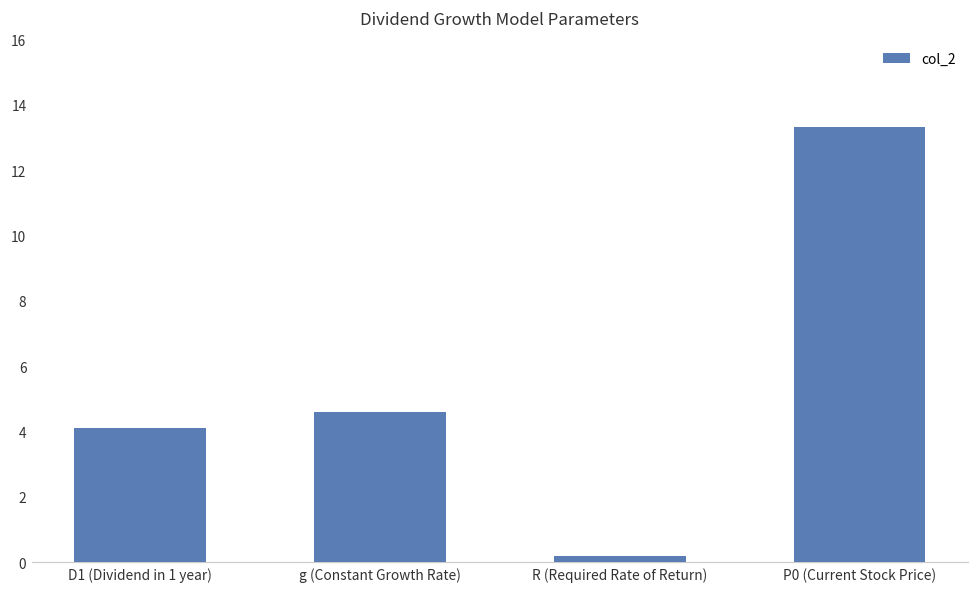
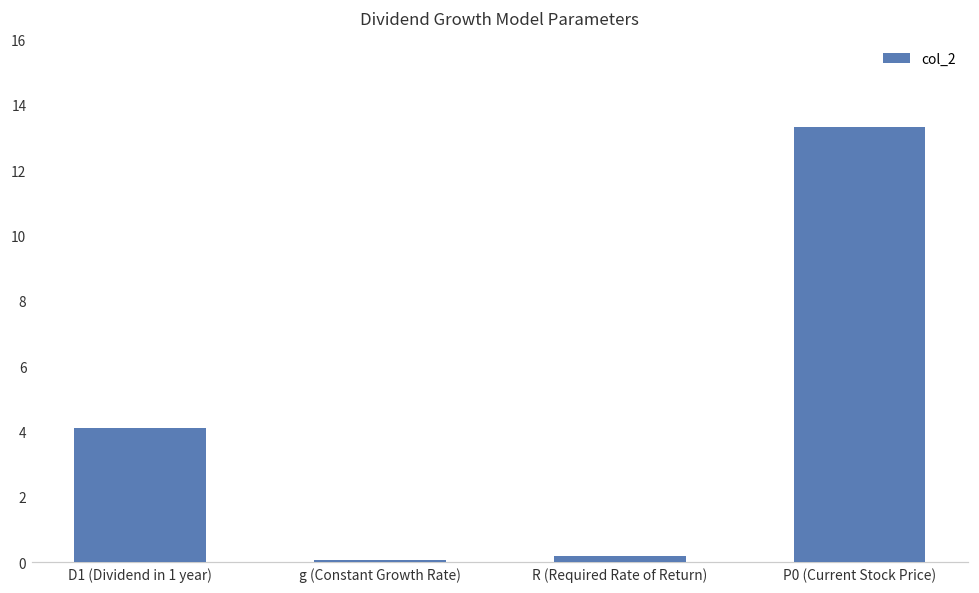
g (Constant Growth Rate): 4.6 -> 0.1
